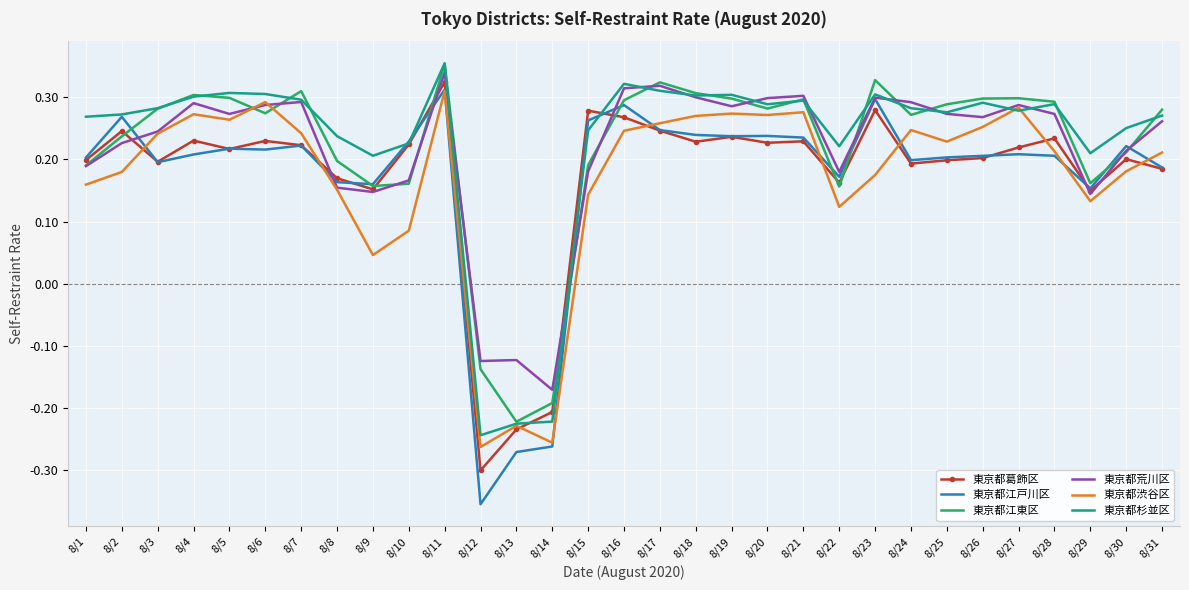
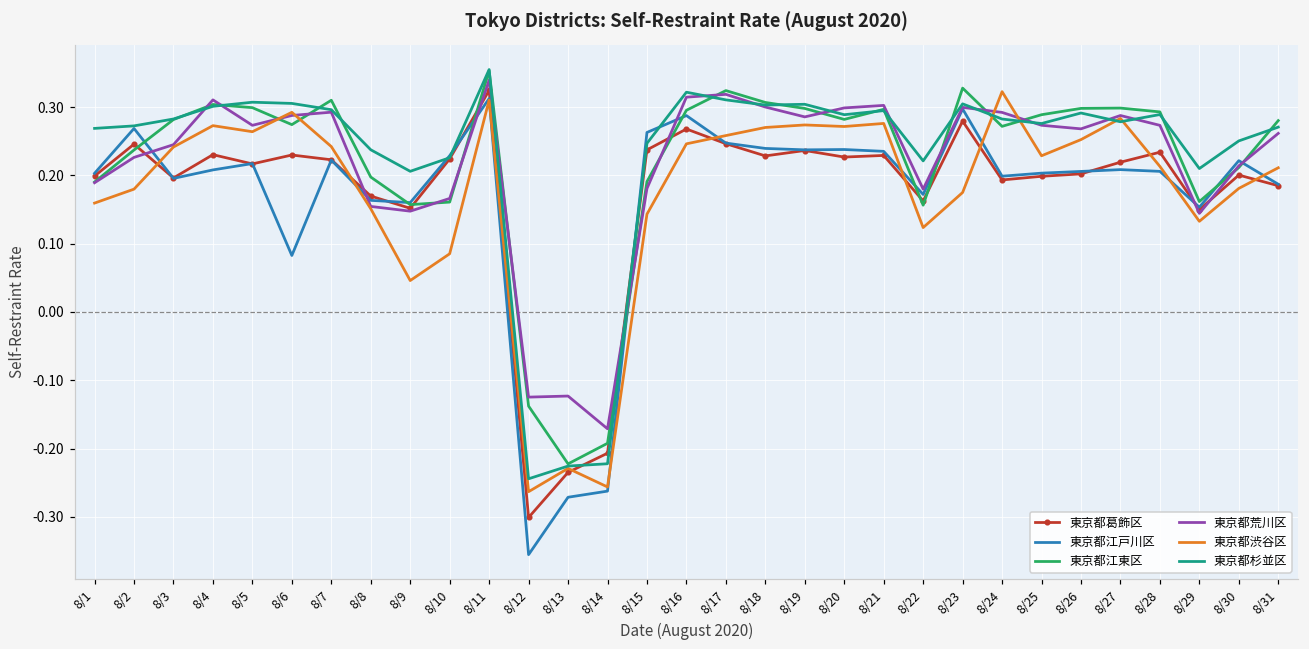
東京都荒川区, 8/4: 0.29 -> 0.31
東京都江戸川区, 8/6: 0.22 -> 0.08
東京都葛飾区, 8/15: 0.28 -> 0.24
東京都渋谷区, 8/24: 0.25 -> 0.32
